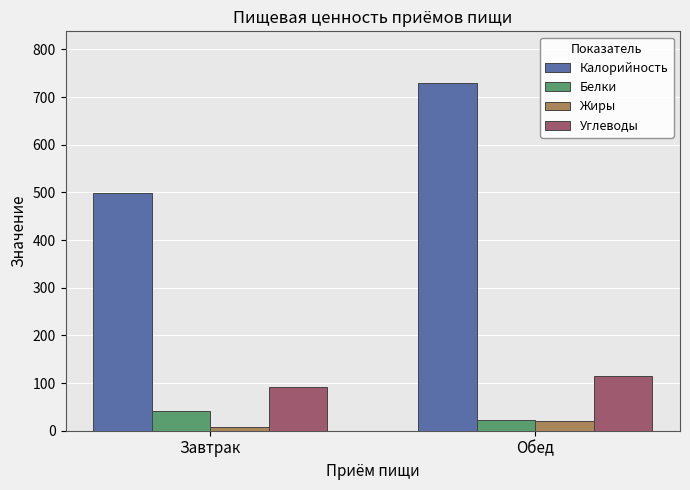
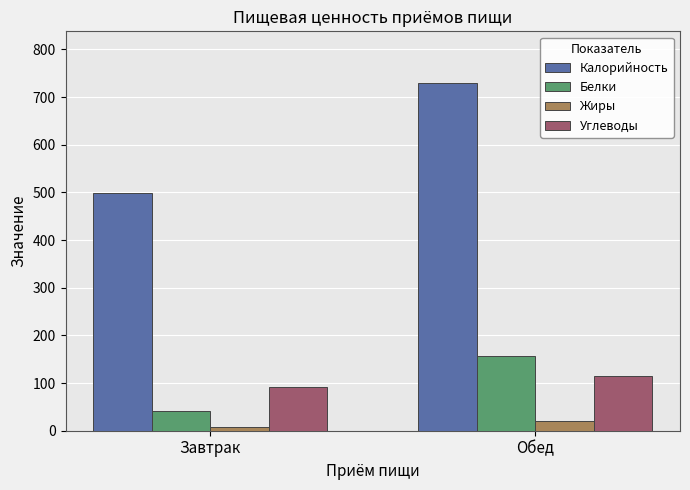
Белки, Обед: 20 -> 160
